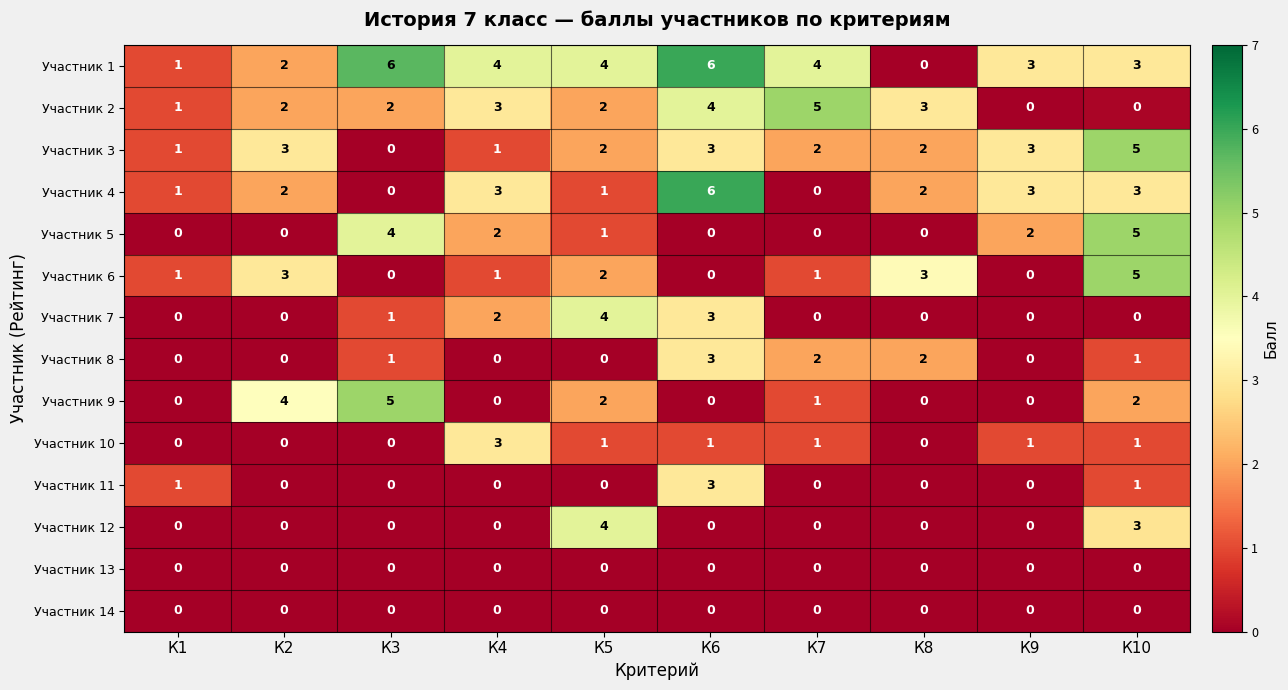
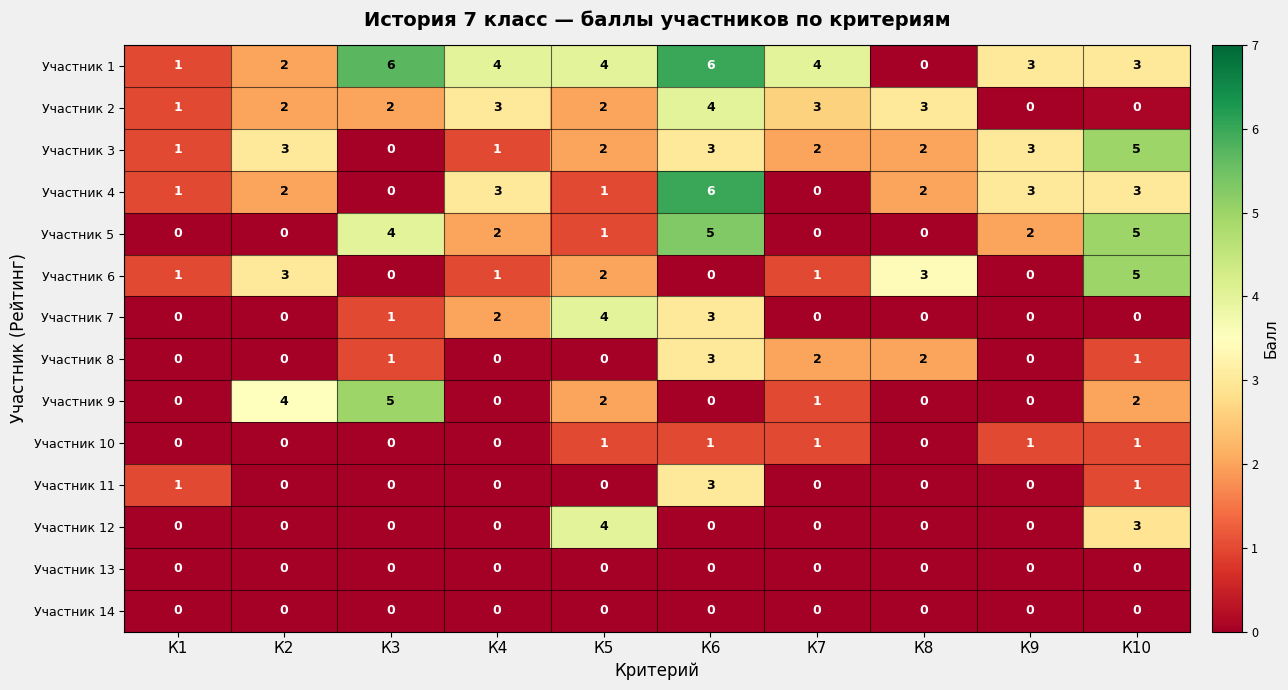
Участник 2, К7: 5 -> 3
Участник 5, К6: 0 -> 5
Участник 10, К4: 3 -> 0
